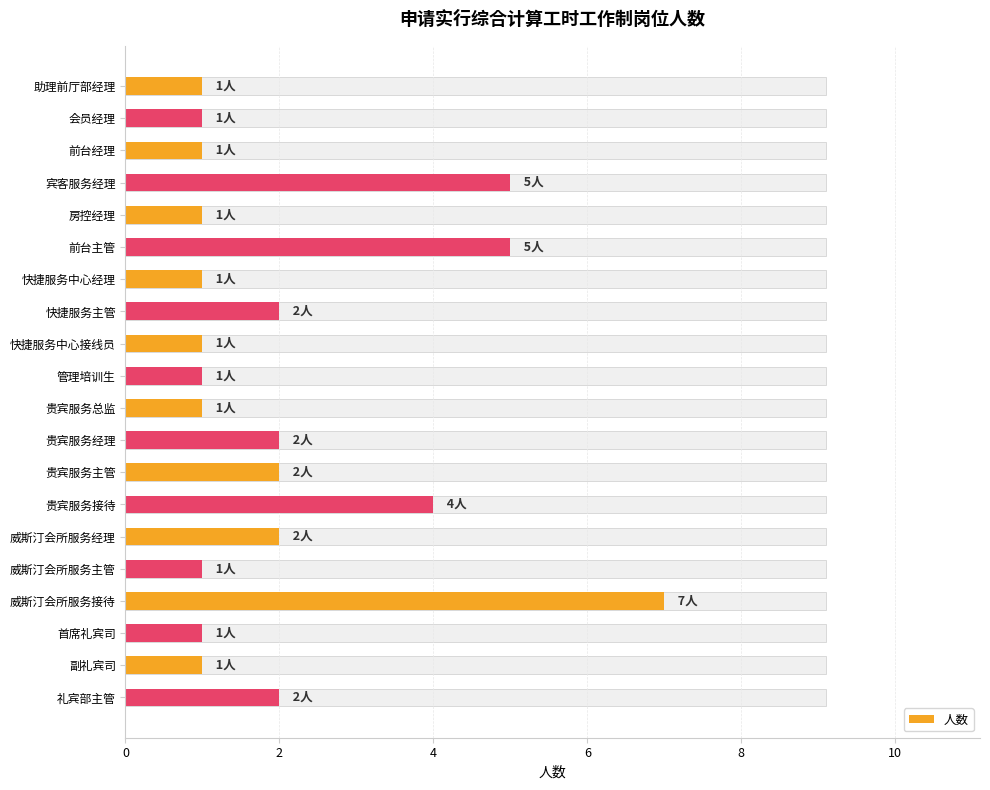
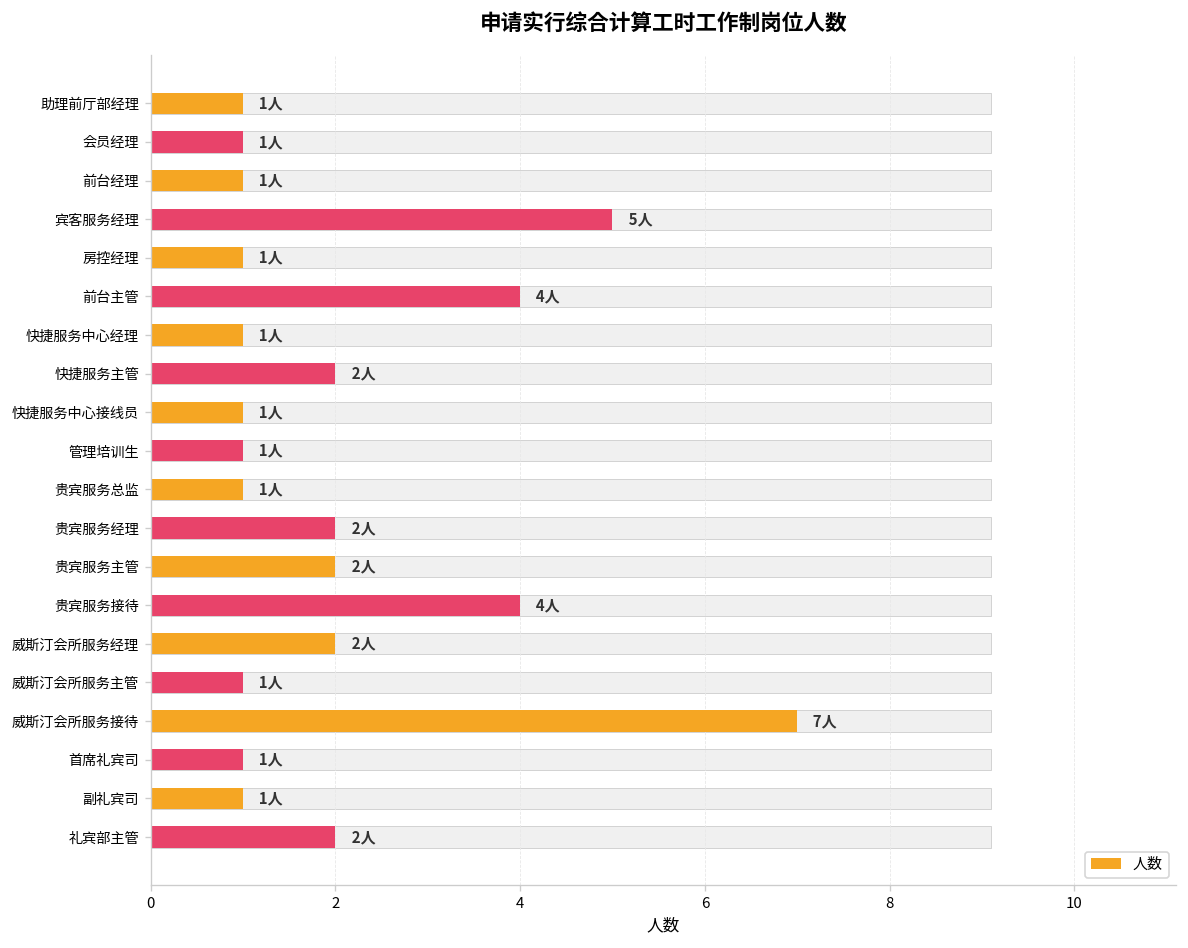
人数, 前台主管: 5人 -> 4人
